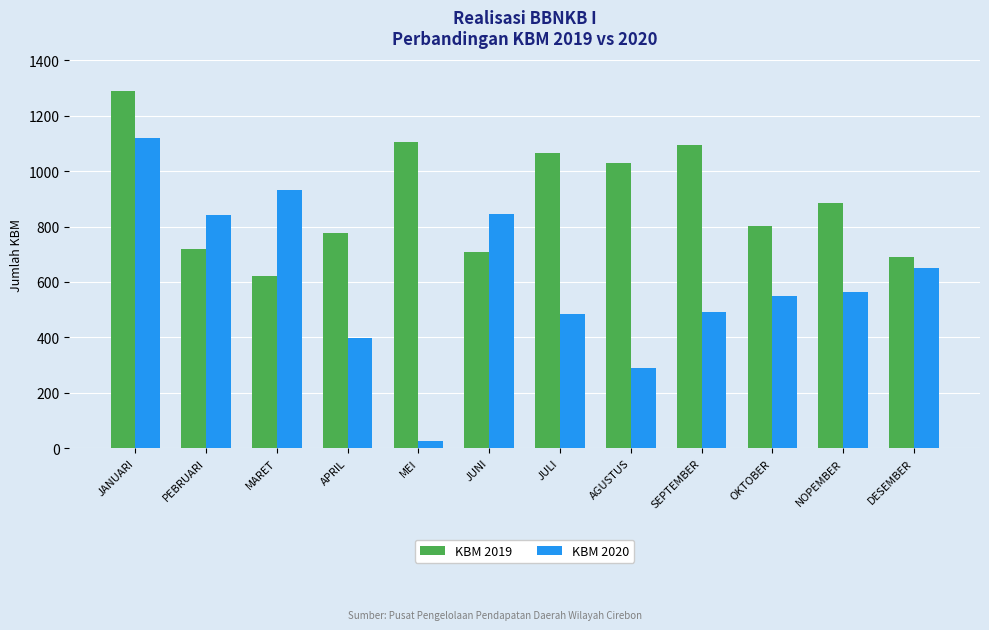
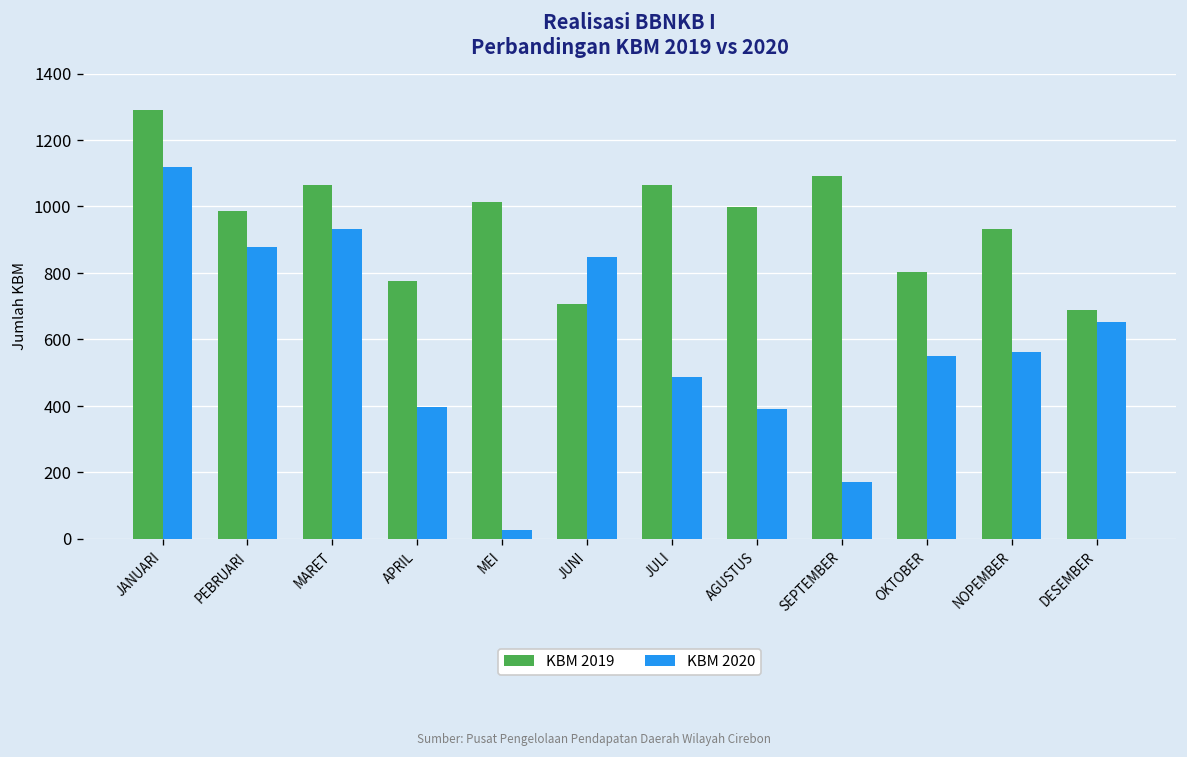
KBM 2019, PEBRUARI: 720 -> 990
KBM 2020, PEBRUARI: 840 -> 880
KBM 2019, MARET: 620 -> 1070
KBM 2019, MEI: 1110 -> 1010
KBM 2019, AGUSTUS: 1030 -> 1000
KBM 2020, AGUSTUS: 290 -> 390
KBM 2020, SEPTEMBER: 490 -> 170
KBM 2019, NOPEMBER: 880 -> 930
